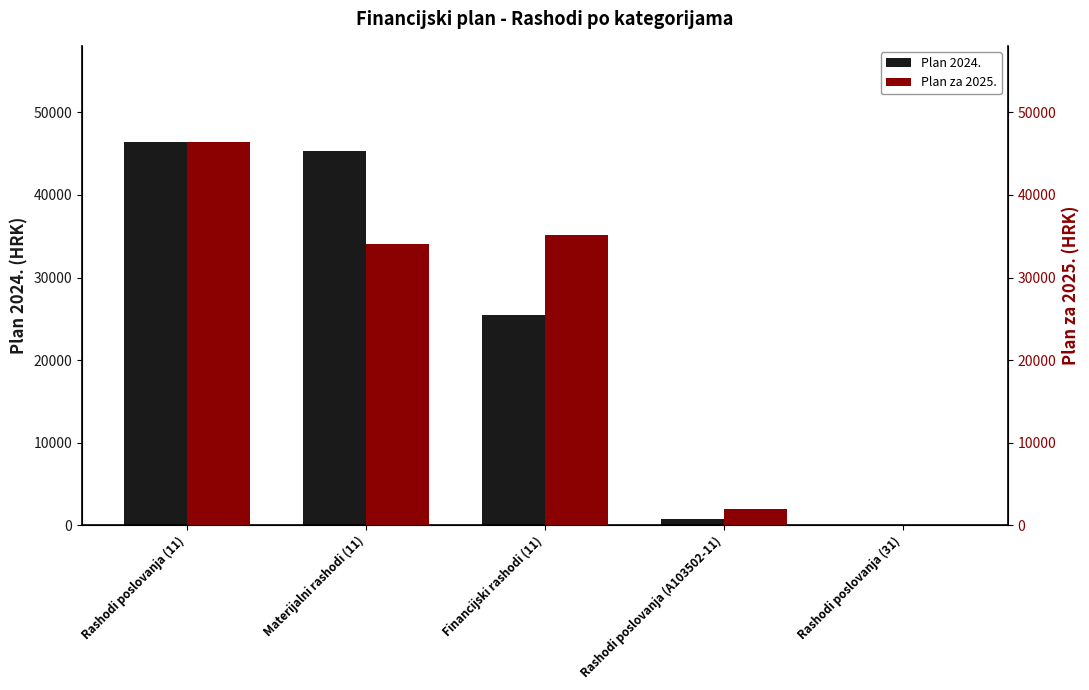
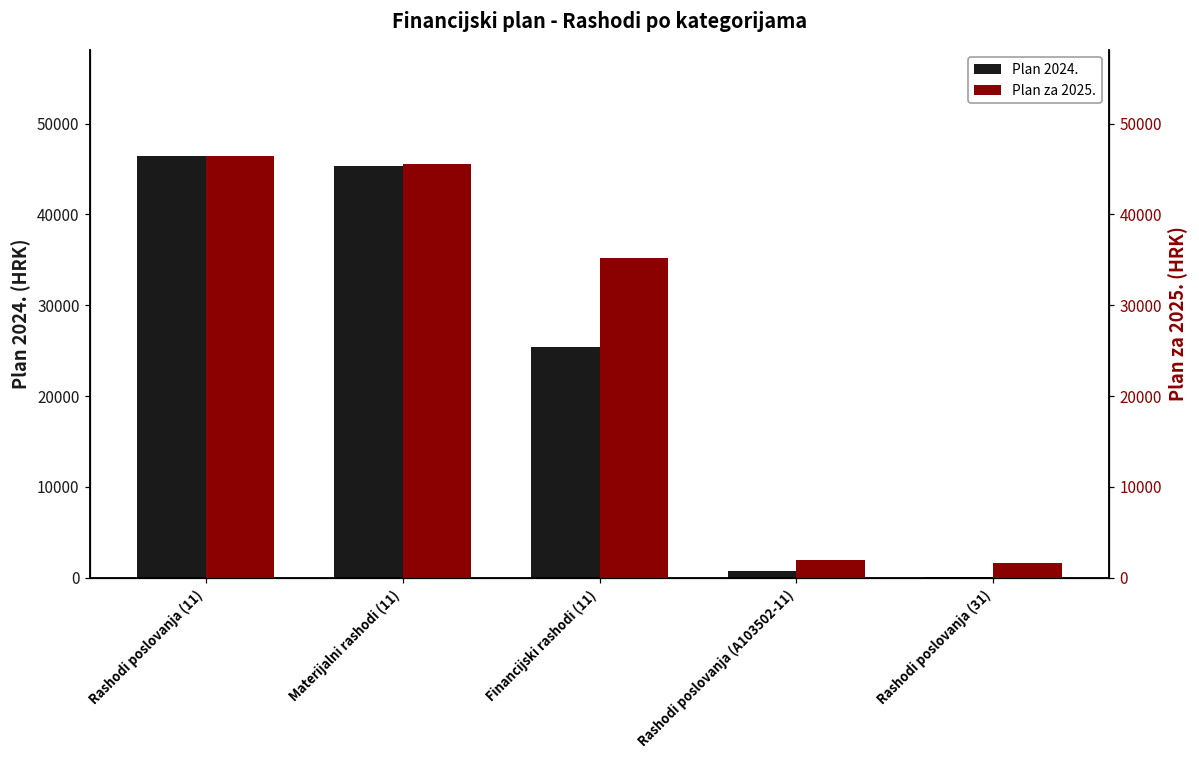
Plan za 2025., Materijalni rashodi (11): 34000 -> 46000
Plan za 2025., Rashodi poslovanja (31): 0 -> 2000
